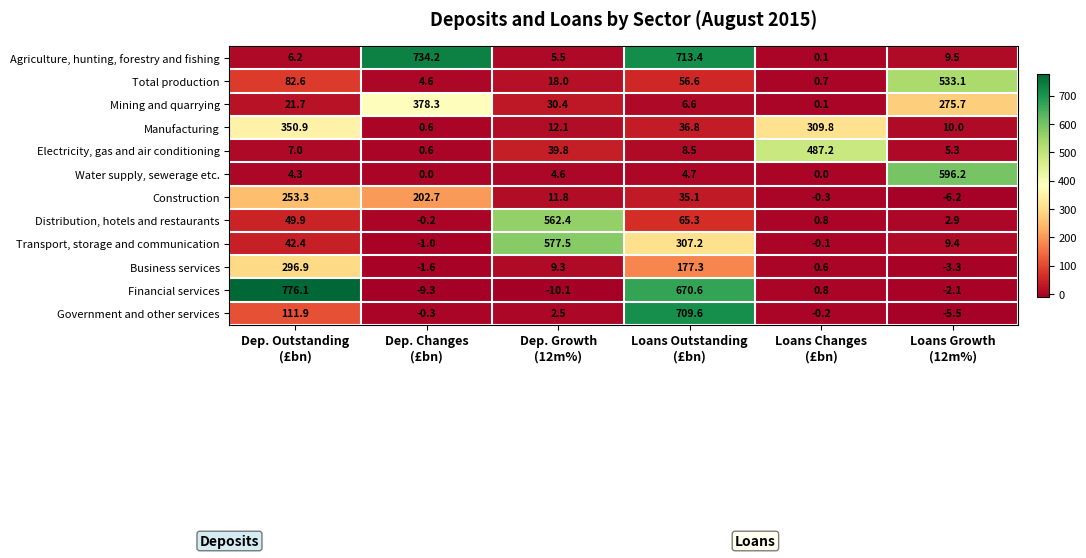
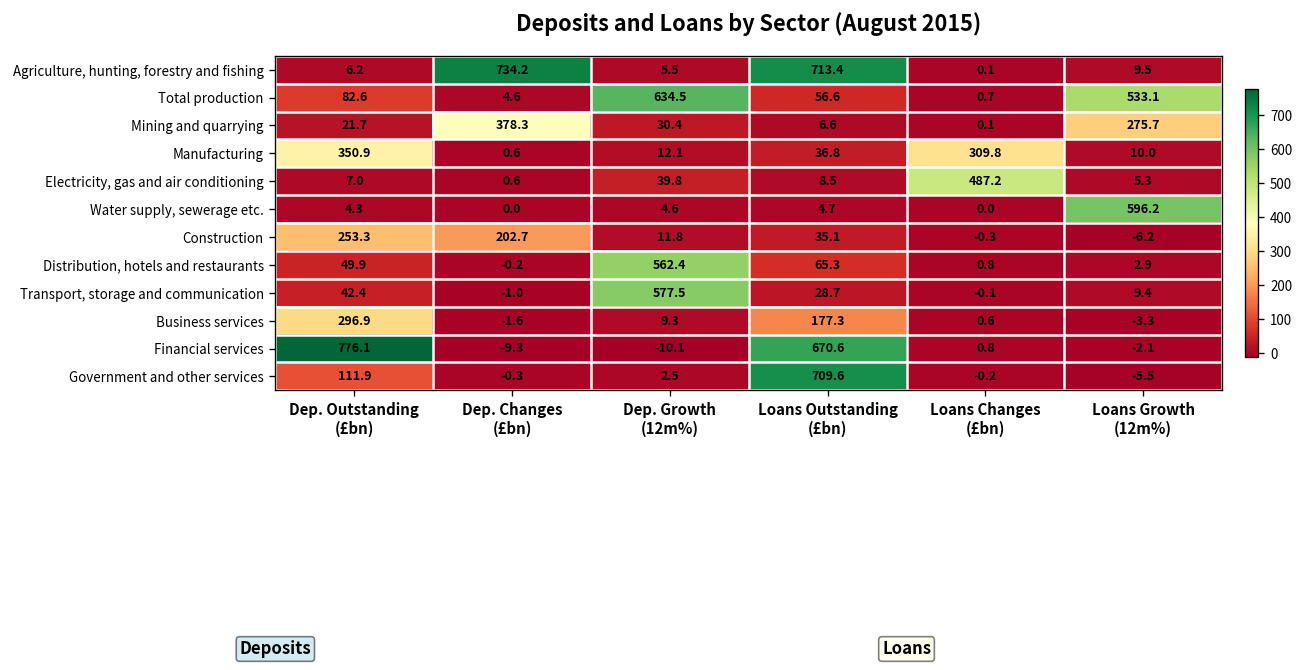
Total production, Dep. Growth (12m%): 18.0 -> 634.5
Transport, storage and communication, Loans Outstanding (£bn): 307.2 -> 28.7
